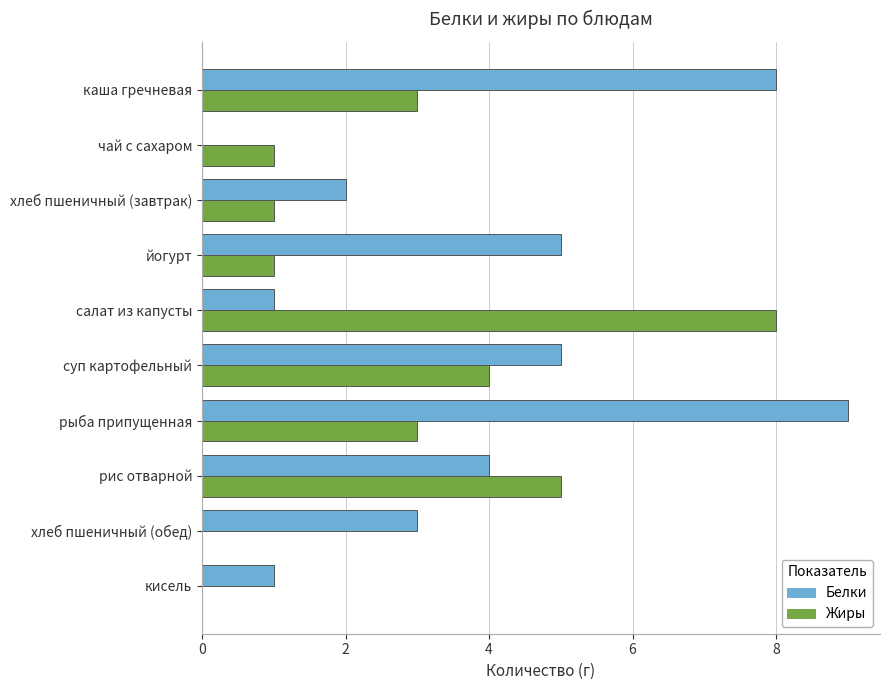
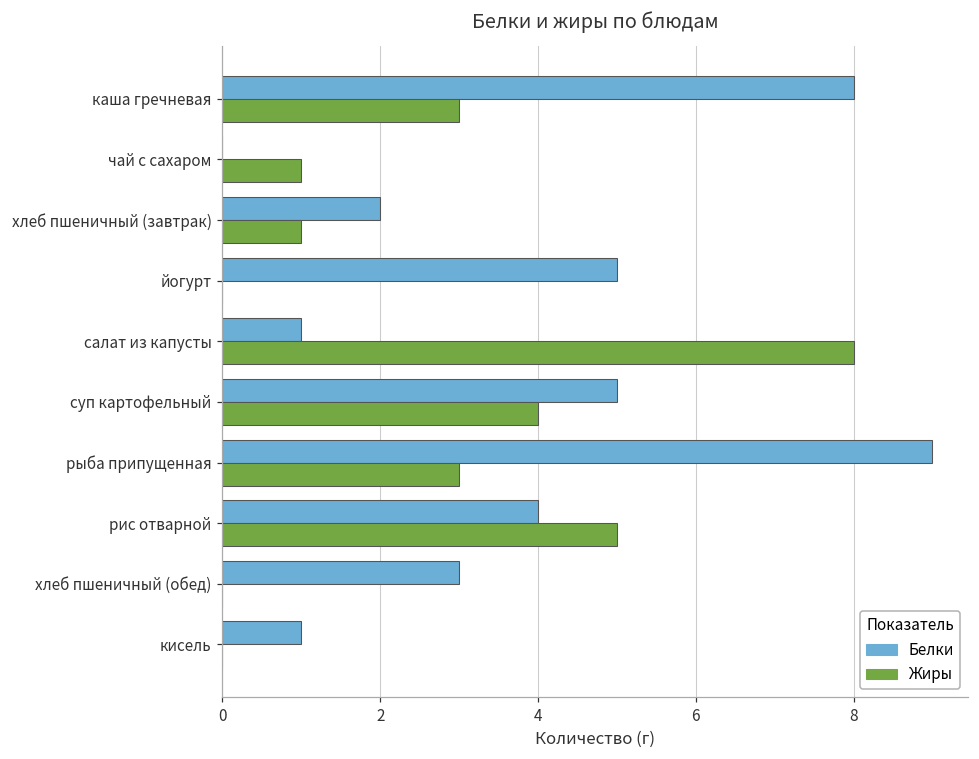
Жиры, йогурт: 1 -> 0
